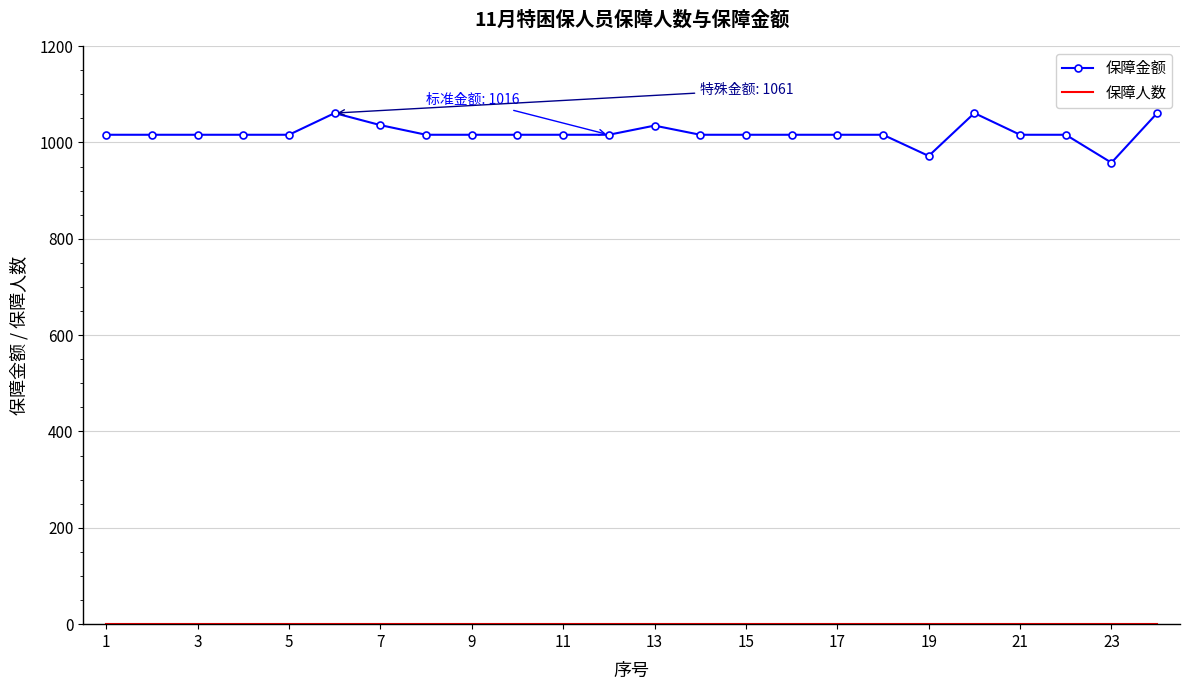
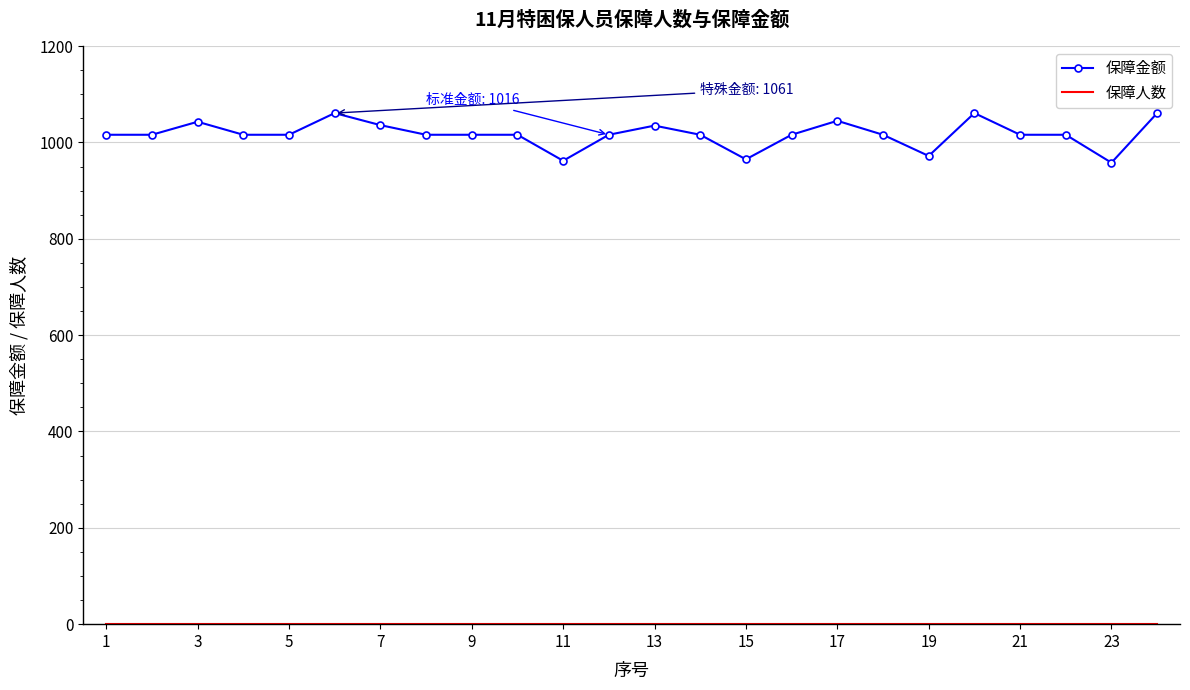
保障金额, 3: 1020 -> 1040
保障金额, 11: 1020 -> 960
保障金额, 15: 1020 -> 970
保障金额, 17: 1020 -> 1050
